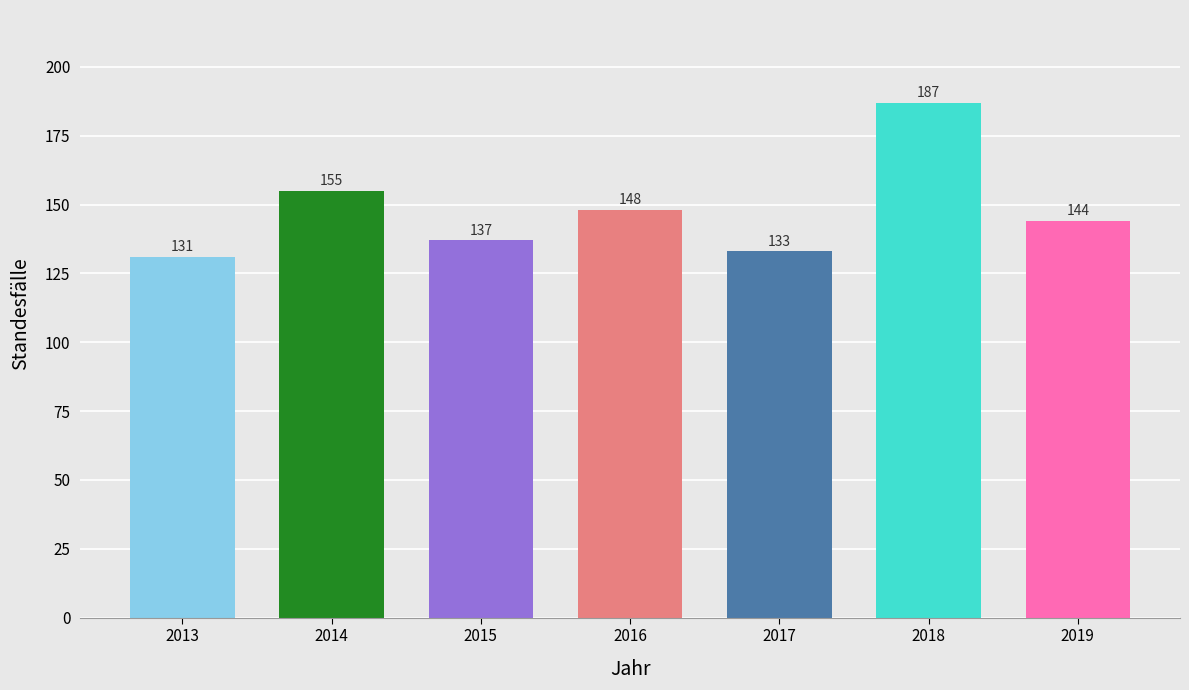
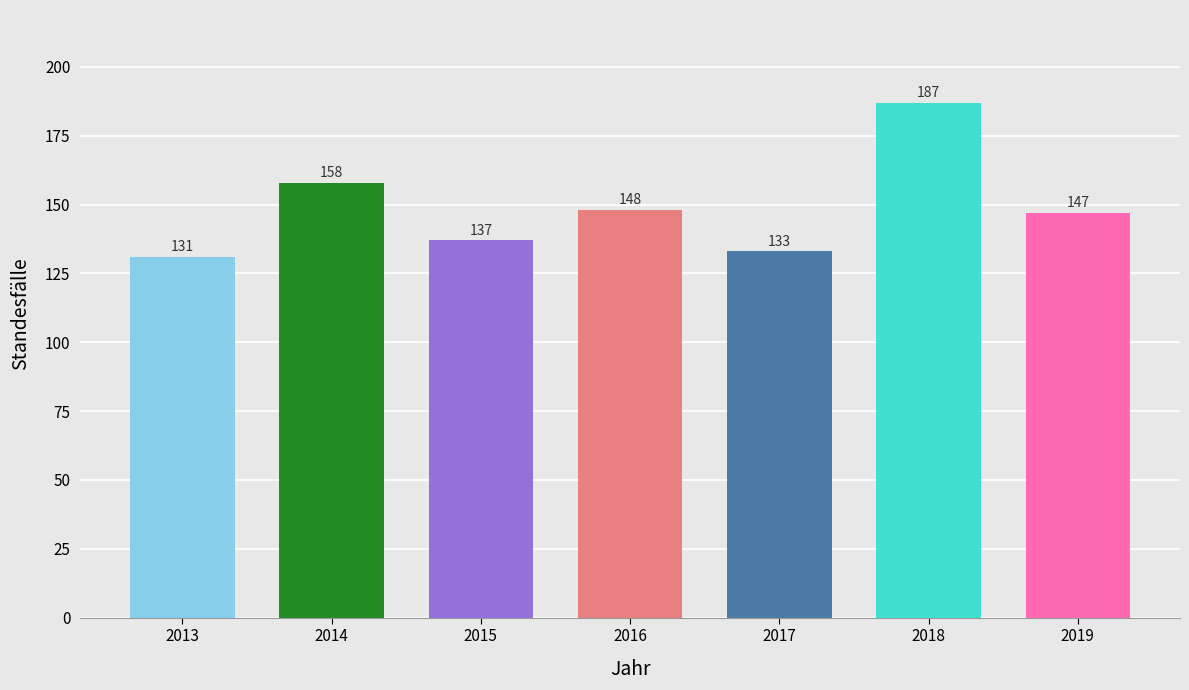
2014: 155 -> 158
2019: 144 -> 147
